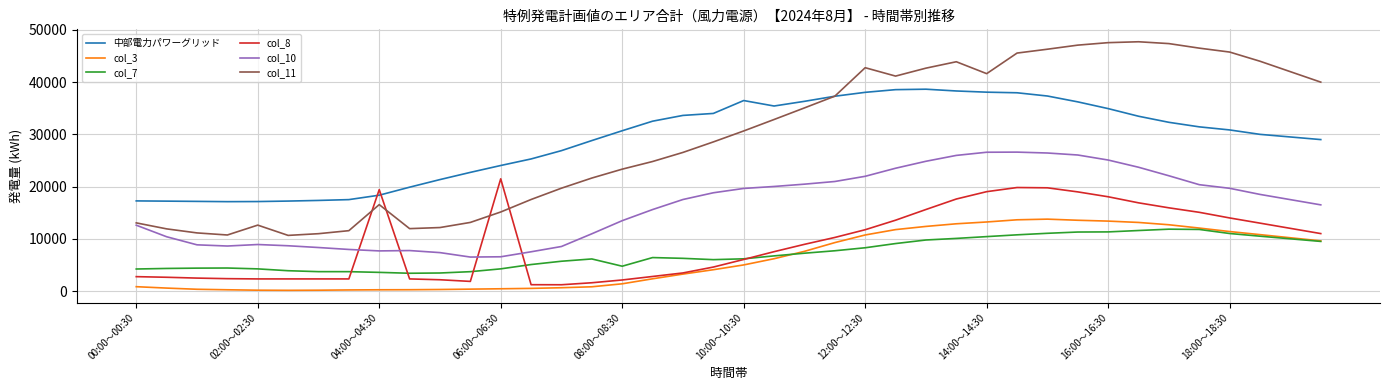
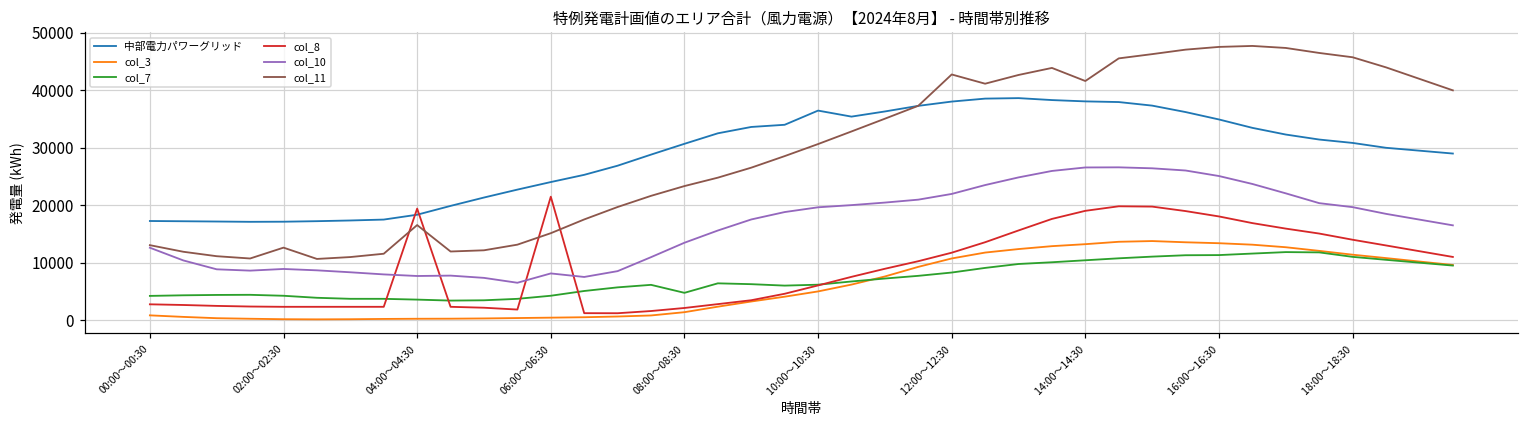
col_10, 06:00～06:30: 7000 -> 8000
